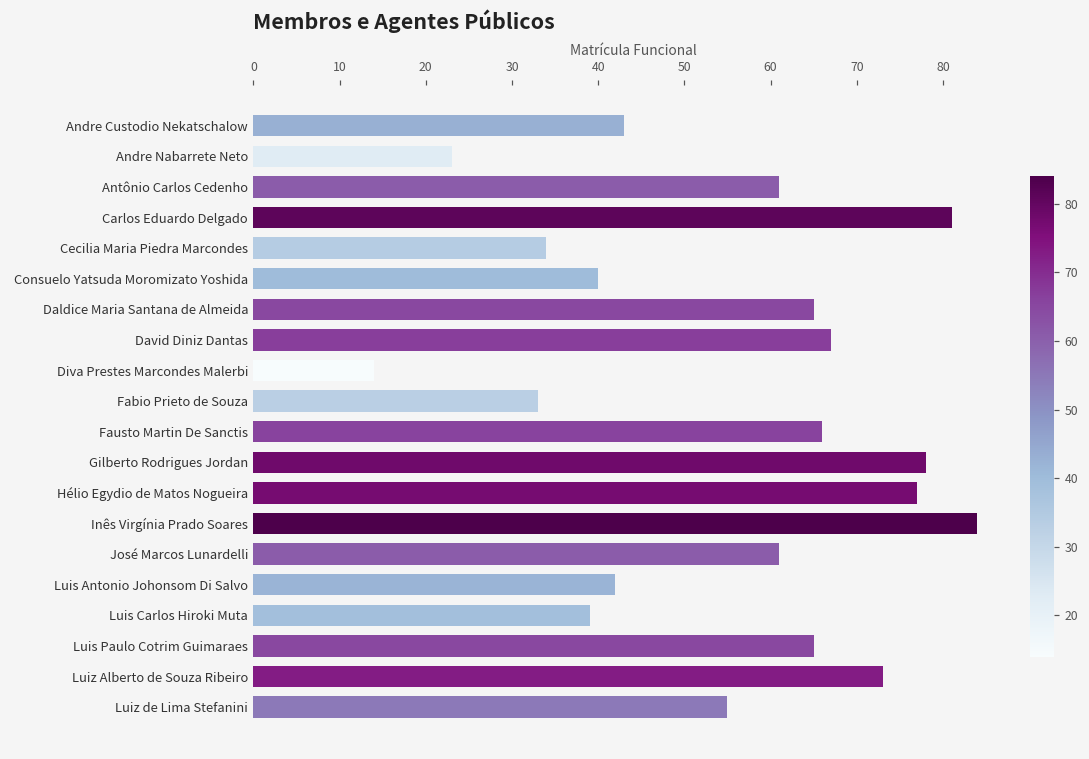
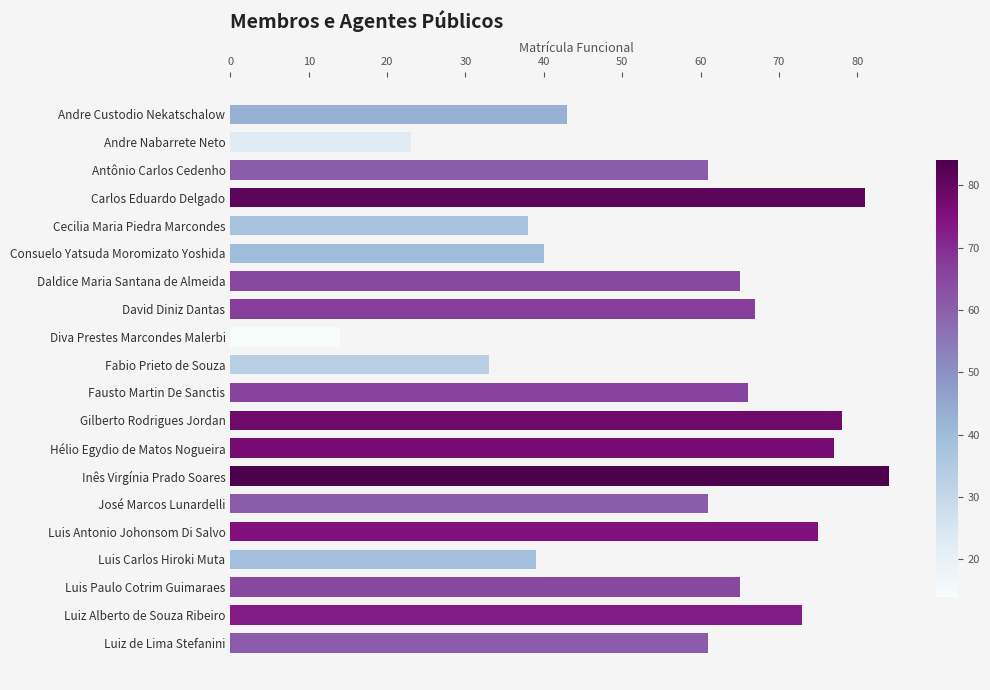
Cecilia Maria Piedra Marcondes: 34 -> 38
Luis Antonio Johonsom Di Salvo: 42 -> 75
Luiz de Lima Stefanini: 55 -> 61
